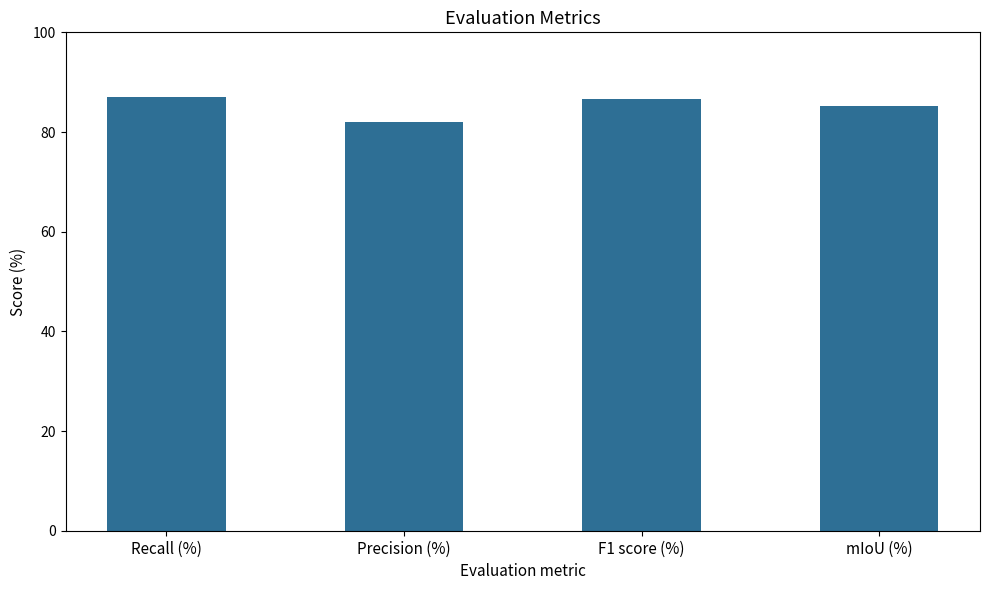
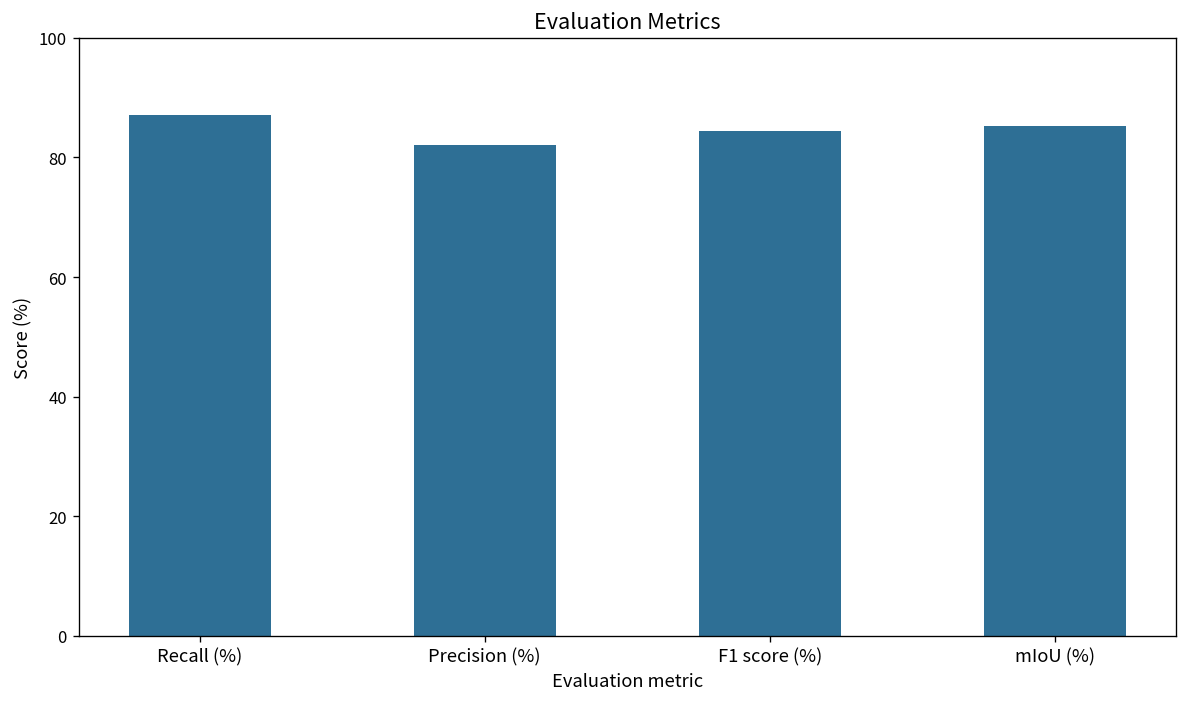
F1 score (%): 87 -> 84
